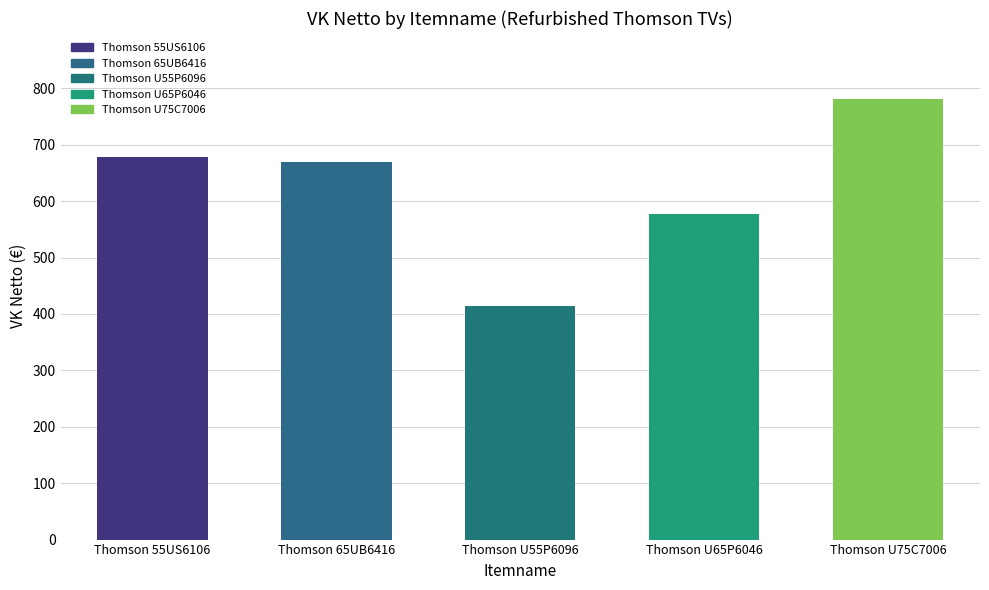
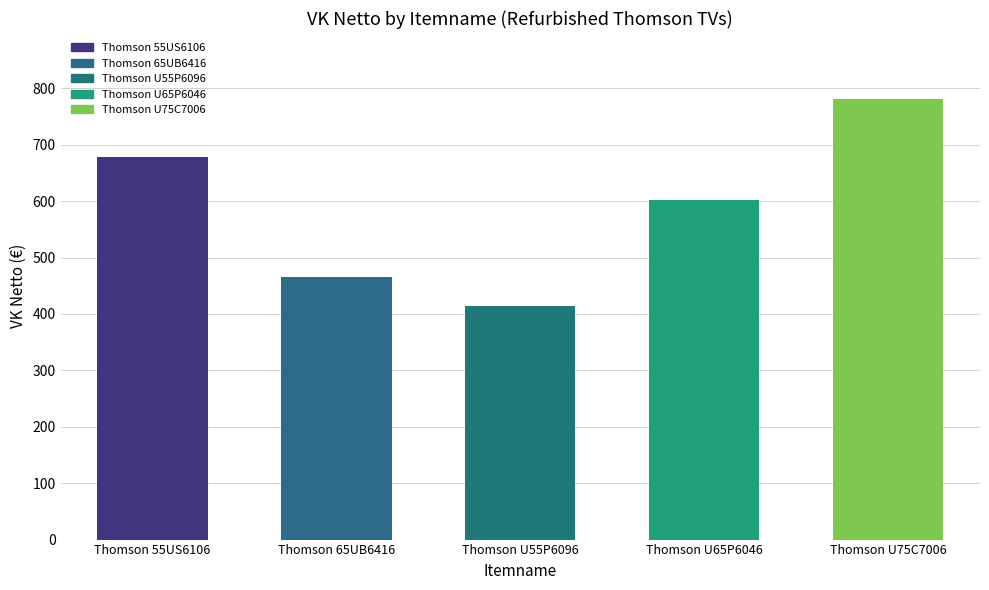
Thomson 65UB6416: 670 -> 470
Thomson U65P6046: 580 -> 600
